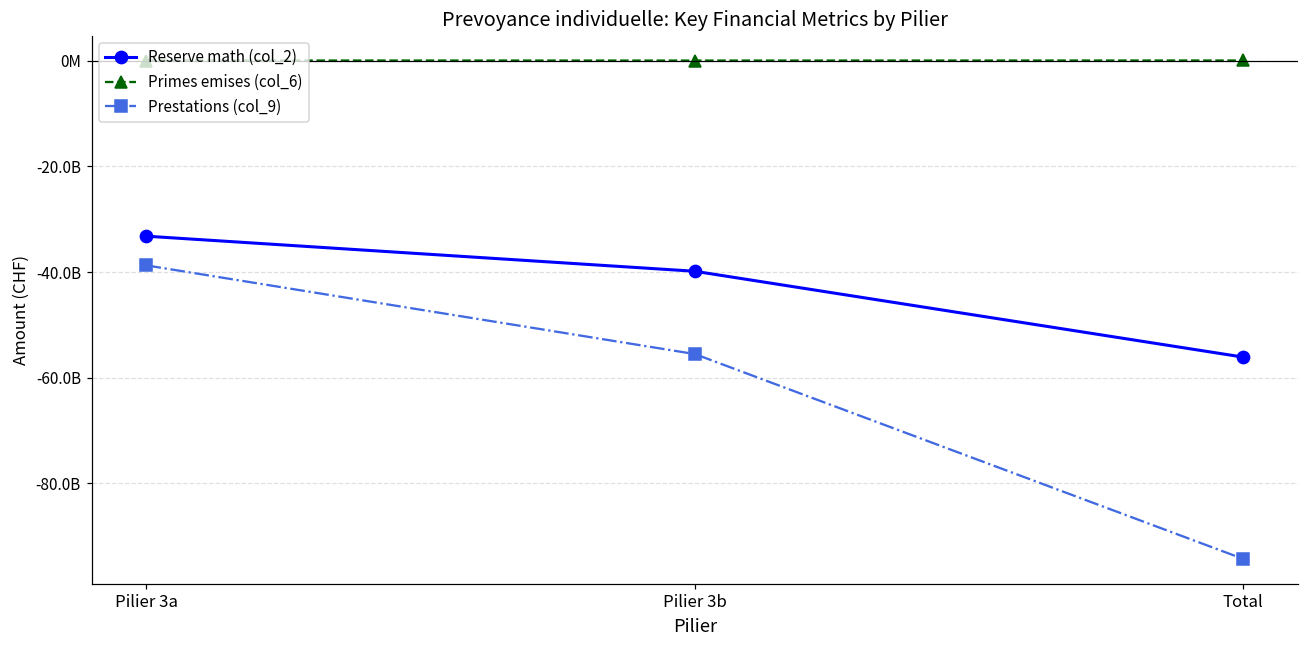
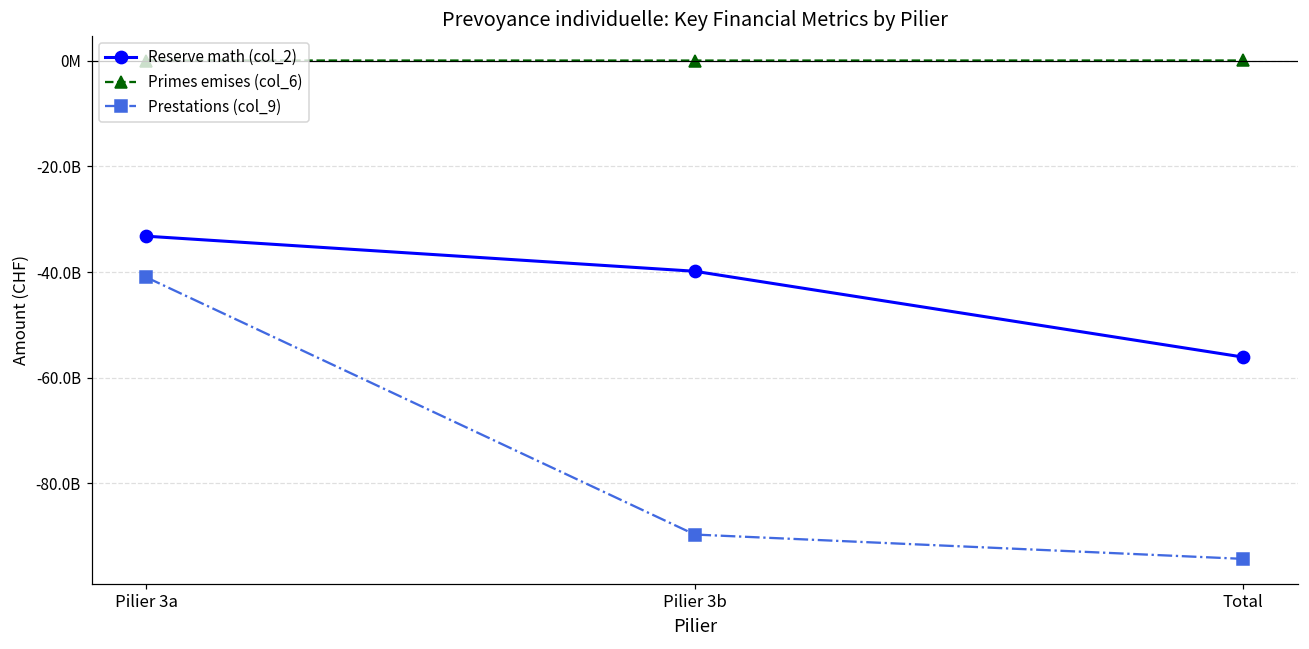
Prestations (col_9), Pilier 3a: -39000000000 -> -41000000000
Prestations (col_9), Pilier 3b: -56000000000 -> -90000000000
